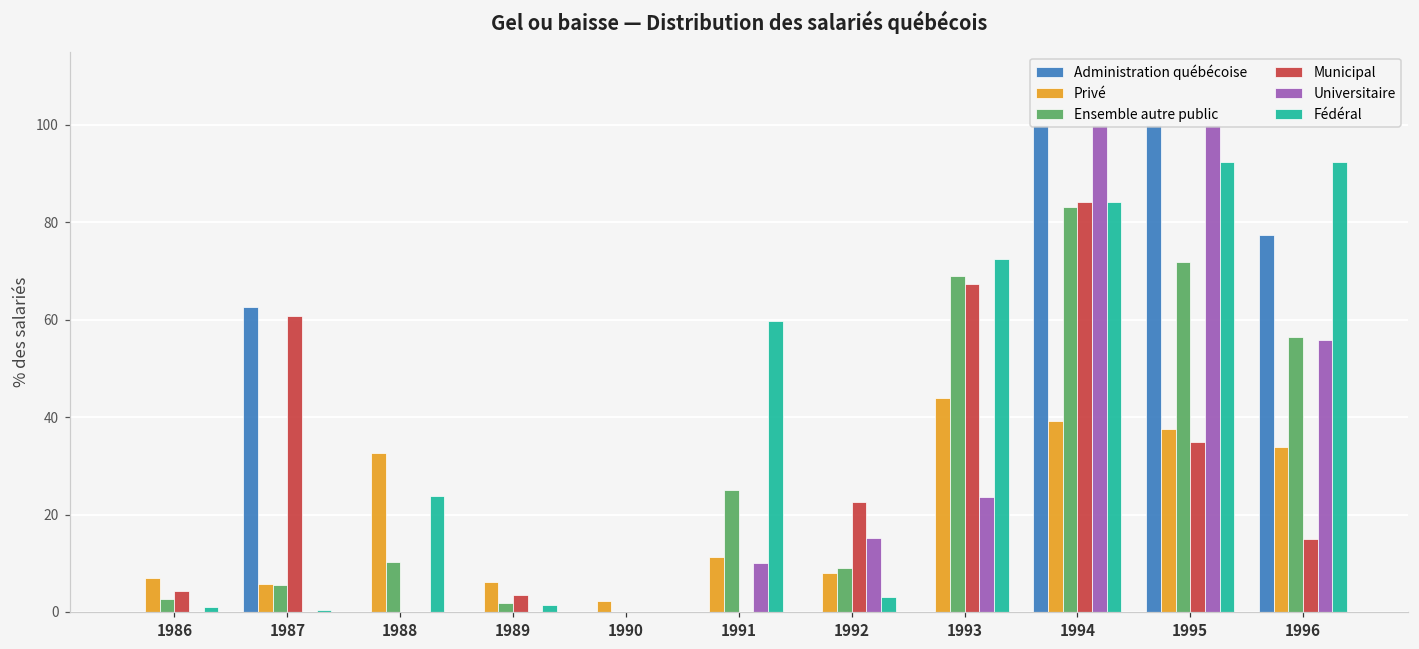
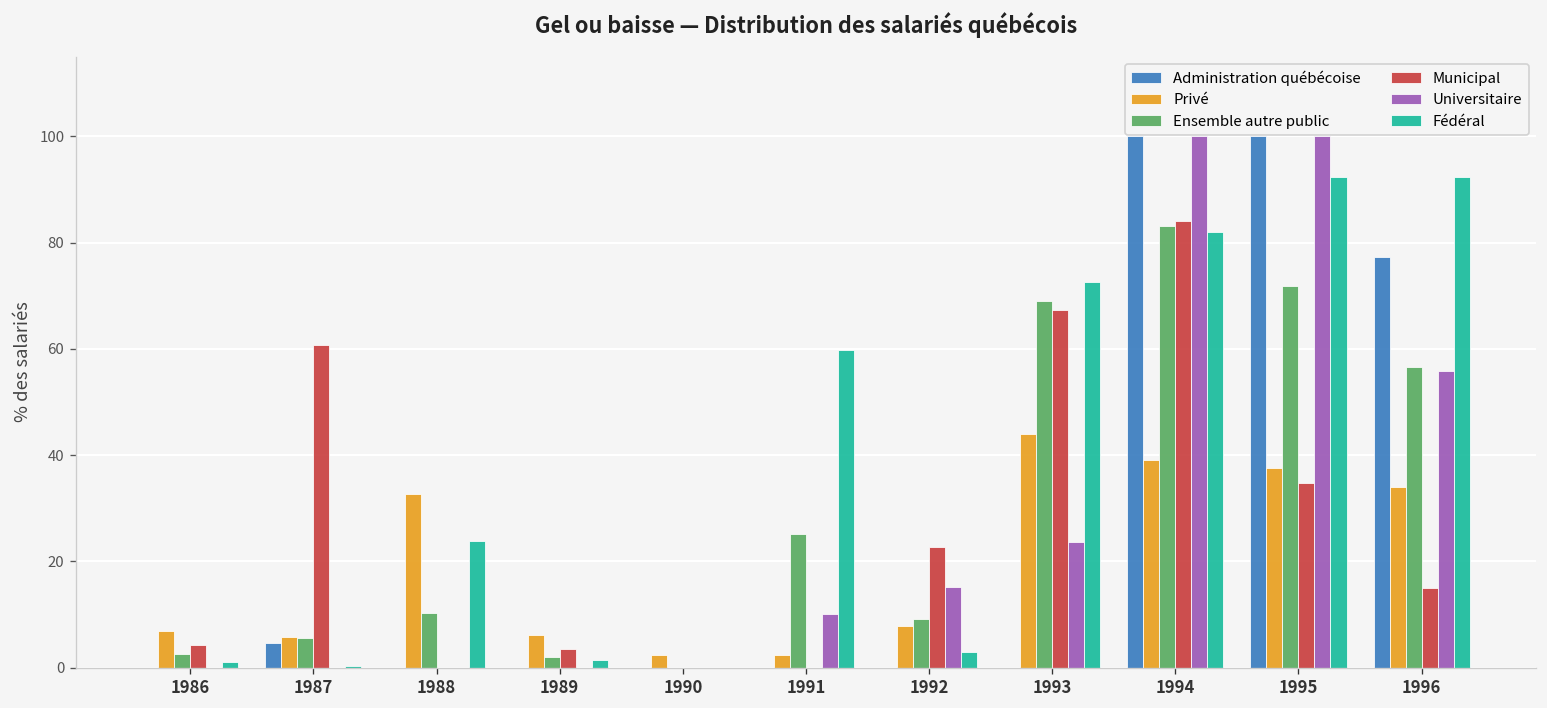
Administration québécoise, 1987: 63 -> 5
Privé, 1991: 11 -> 2
Fédéral, 1994: 84 -> 82
